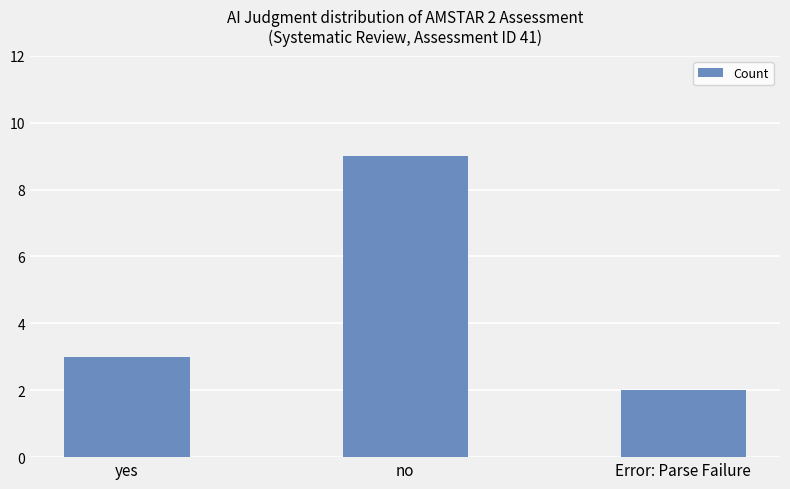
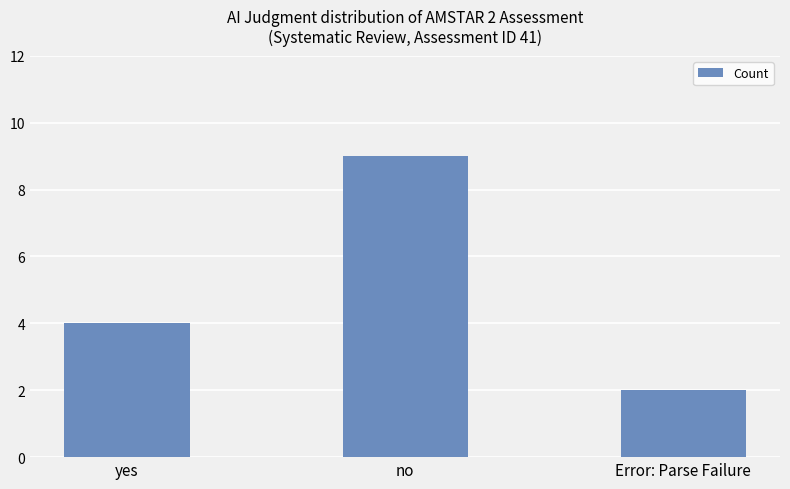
yes: 3 -> 4
